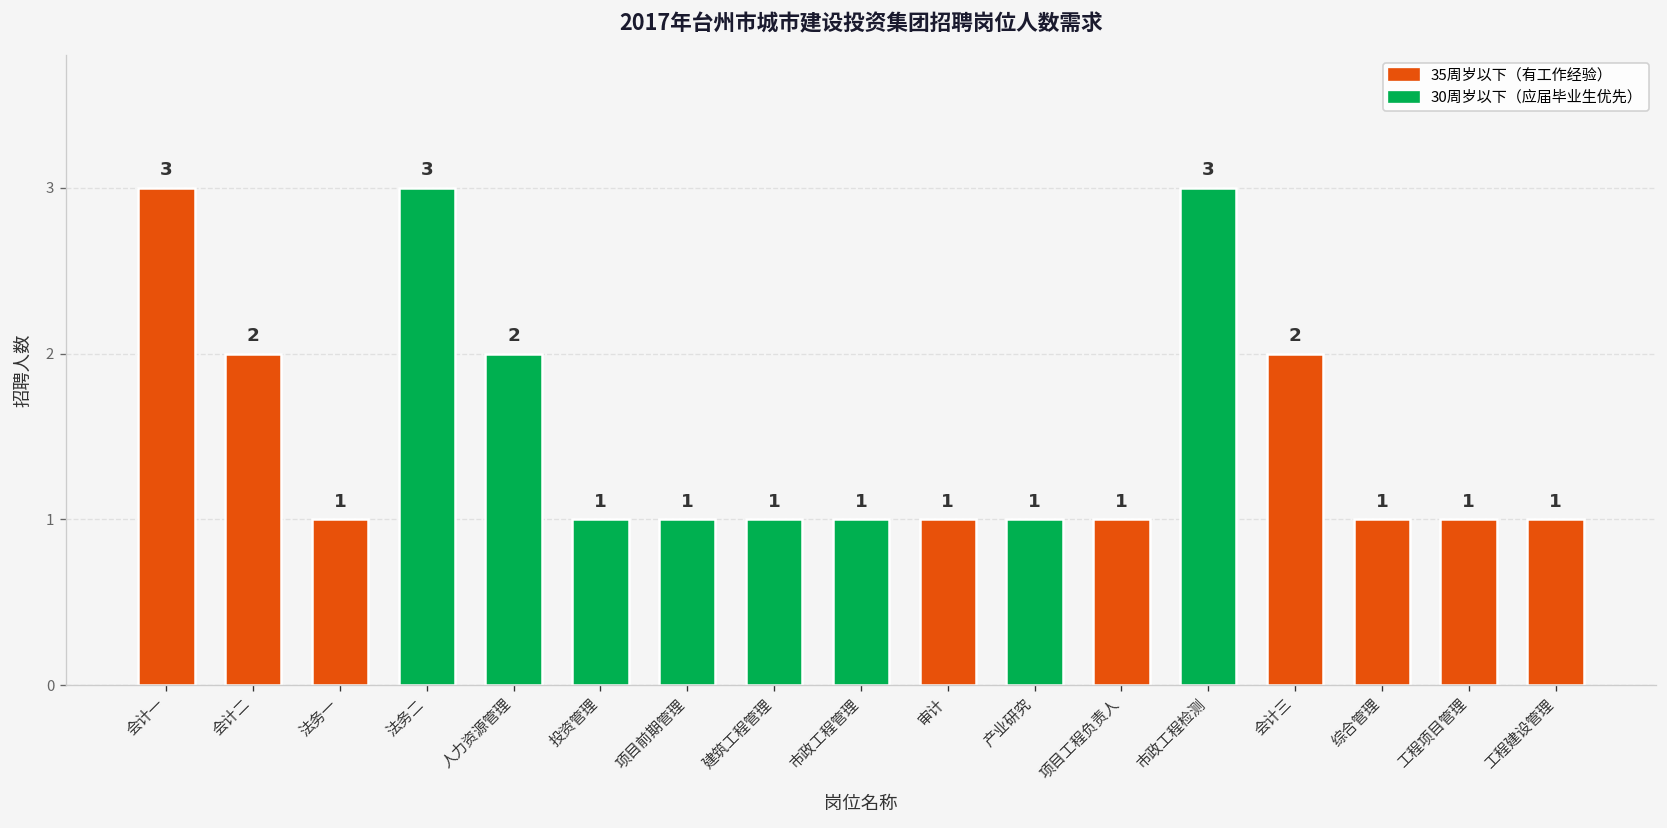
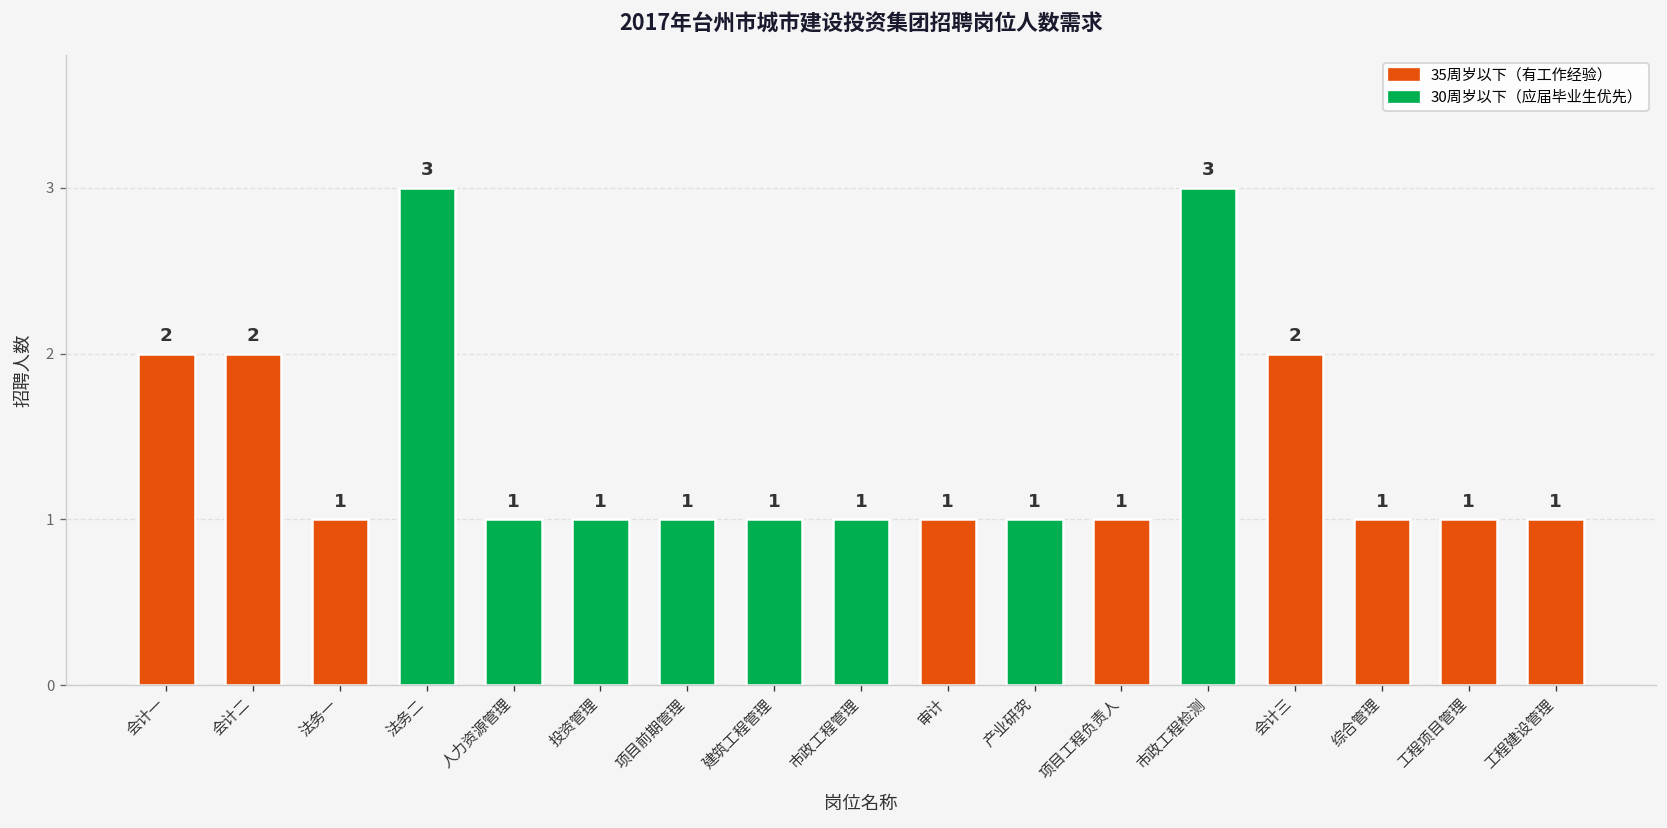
会计一: 3 -> 2
人力资源管理: 2 -> 1
